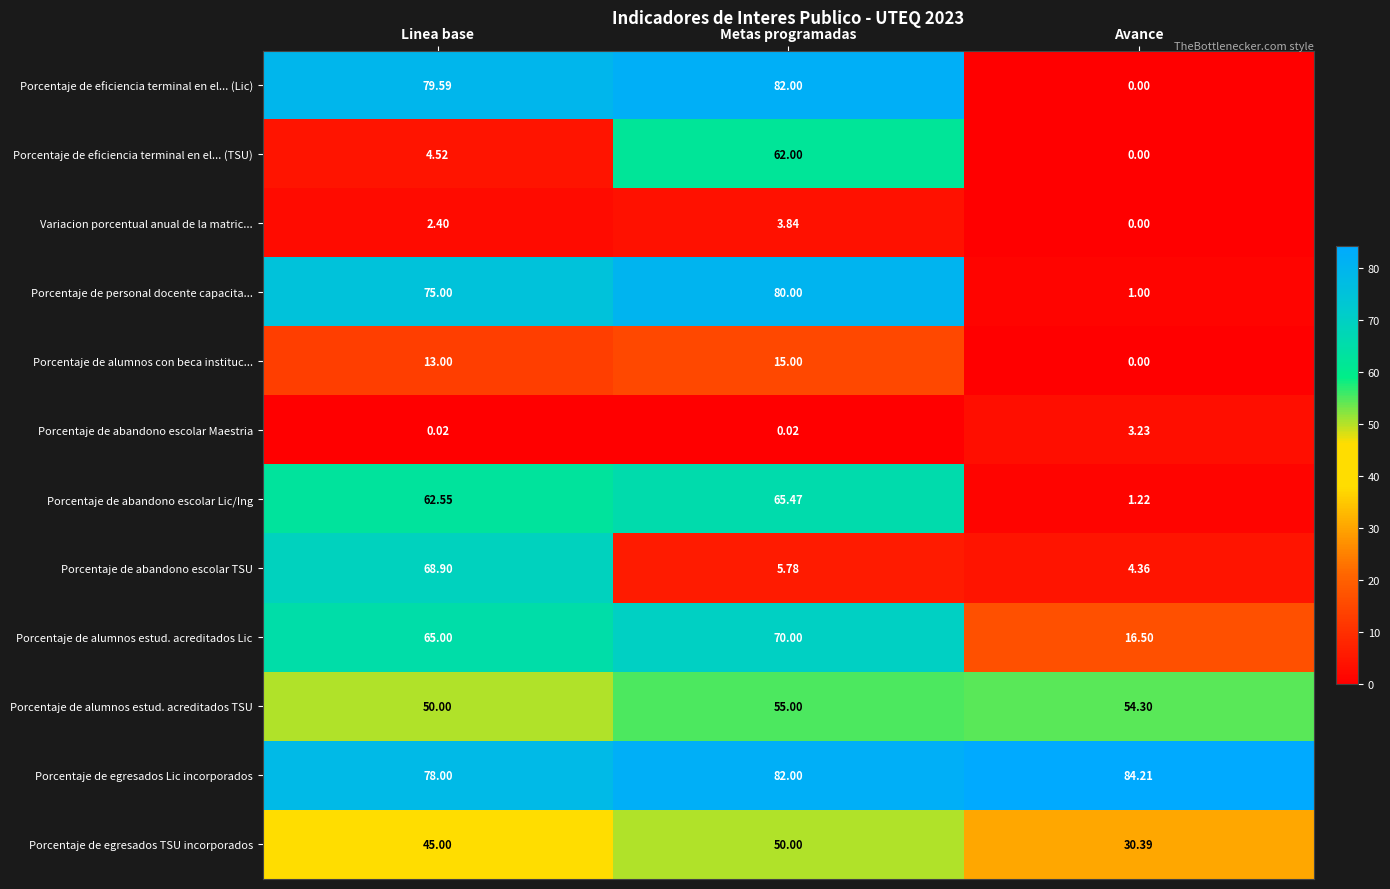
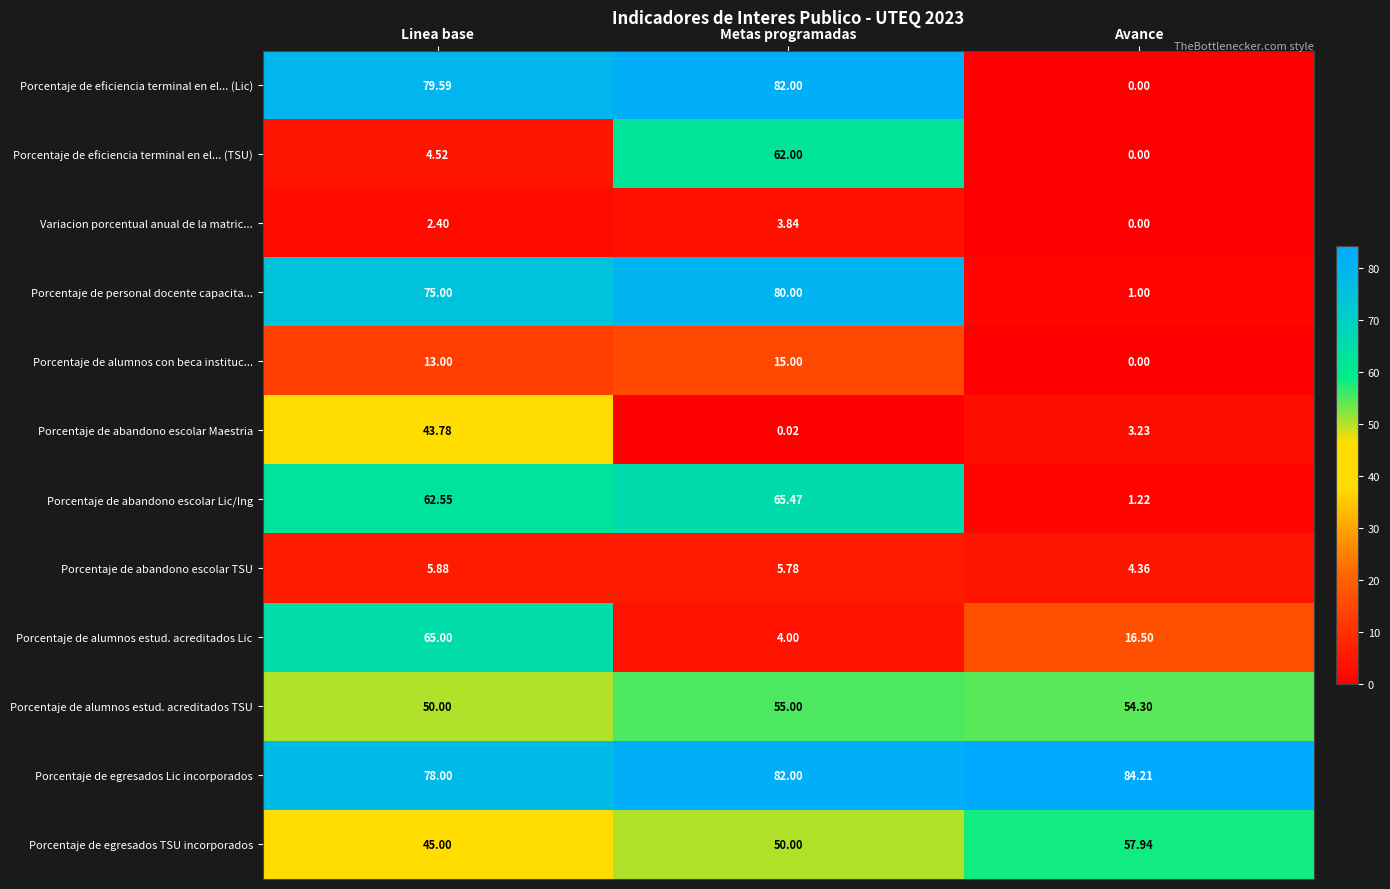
Porcentaje de abandono escolar Maestria, Linea base: 0.02 -> 43.78
Porcentaje de abandono escolar TSU, Linea base: 68.90 -> 5.88
Porcentaje de alumnos estud. acreditados Lic, Metas programadas: 70.00 -> 4.00
Porcentaje de egresados TSU incorporados, Avance: 30.39 -> 57.94
